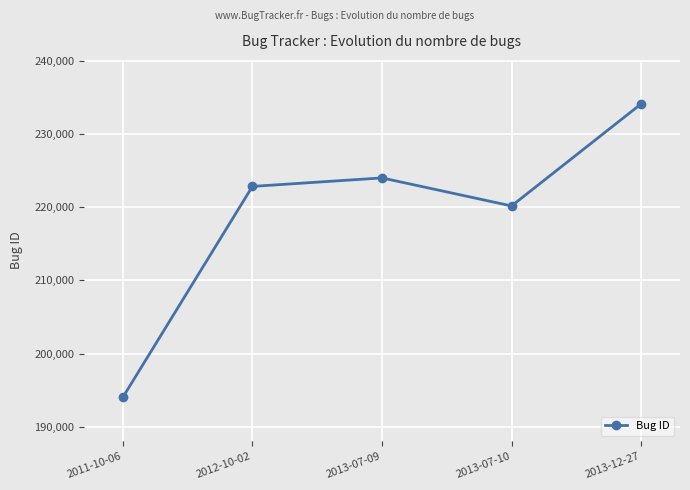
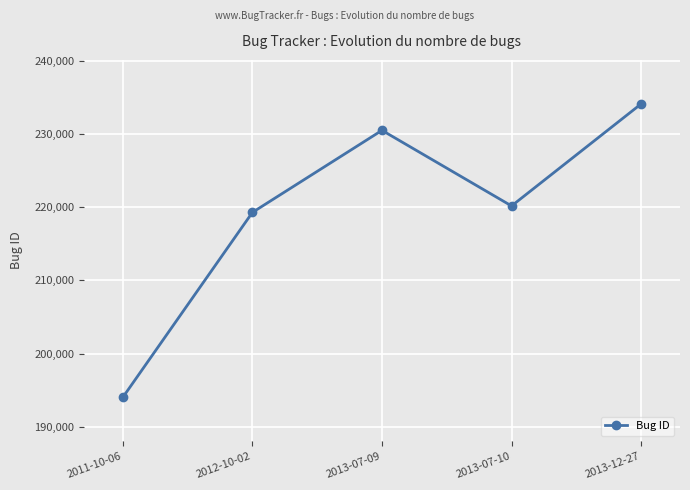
2012-10-02: 223,000 -> 219,000
2013-07-09: 224,000 -> 231,000
